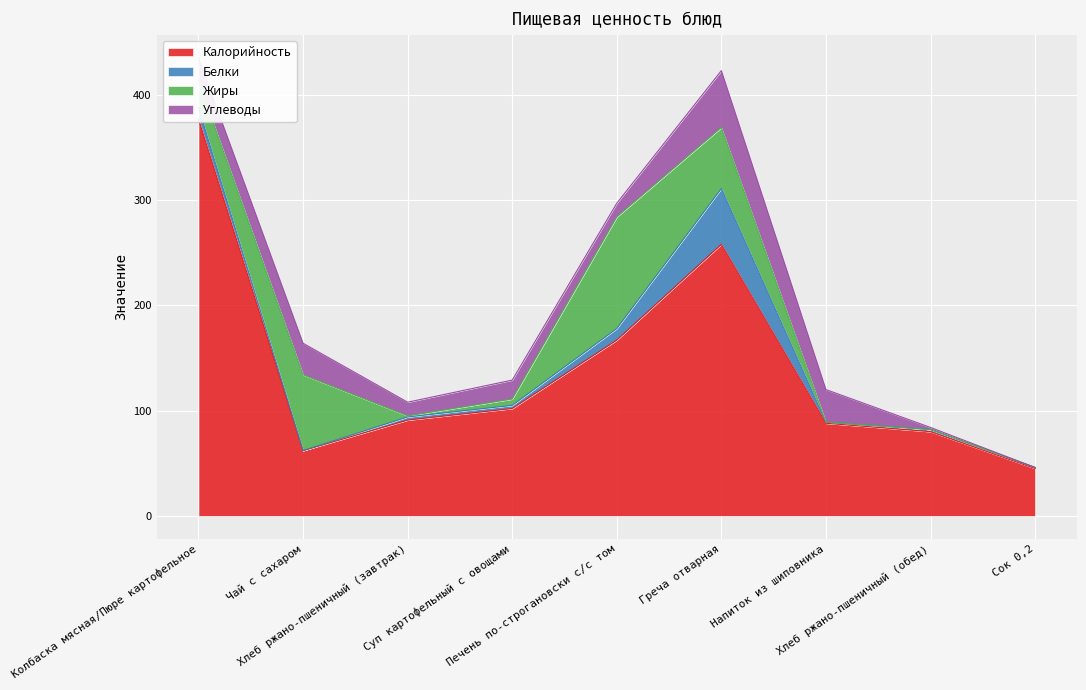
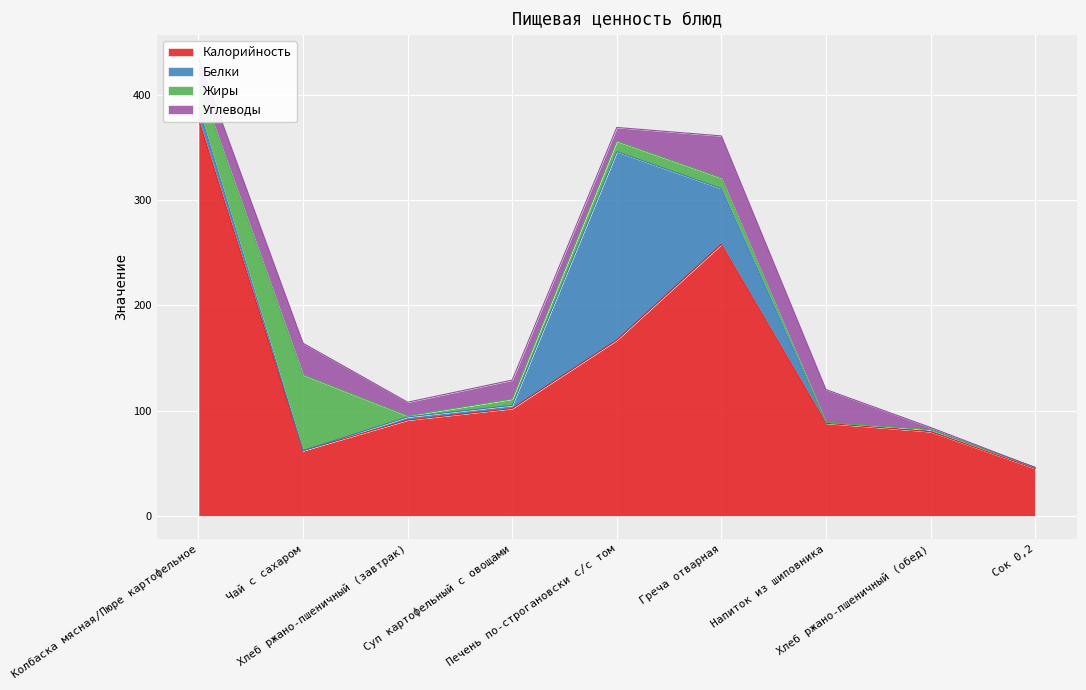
Белки, Печень по-строгановски с/с том: 11 -> 179
Жиры, Печень по-строгановски с/с том: 106 -> 10
Жиры, Греча отварная: 58 -> 10
Углеводы, Греча отварная: 54 -> 40
